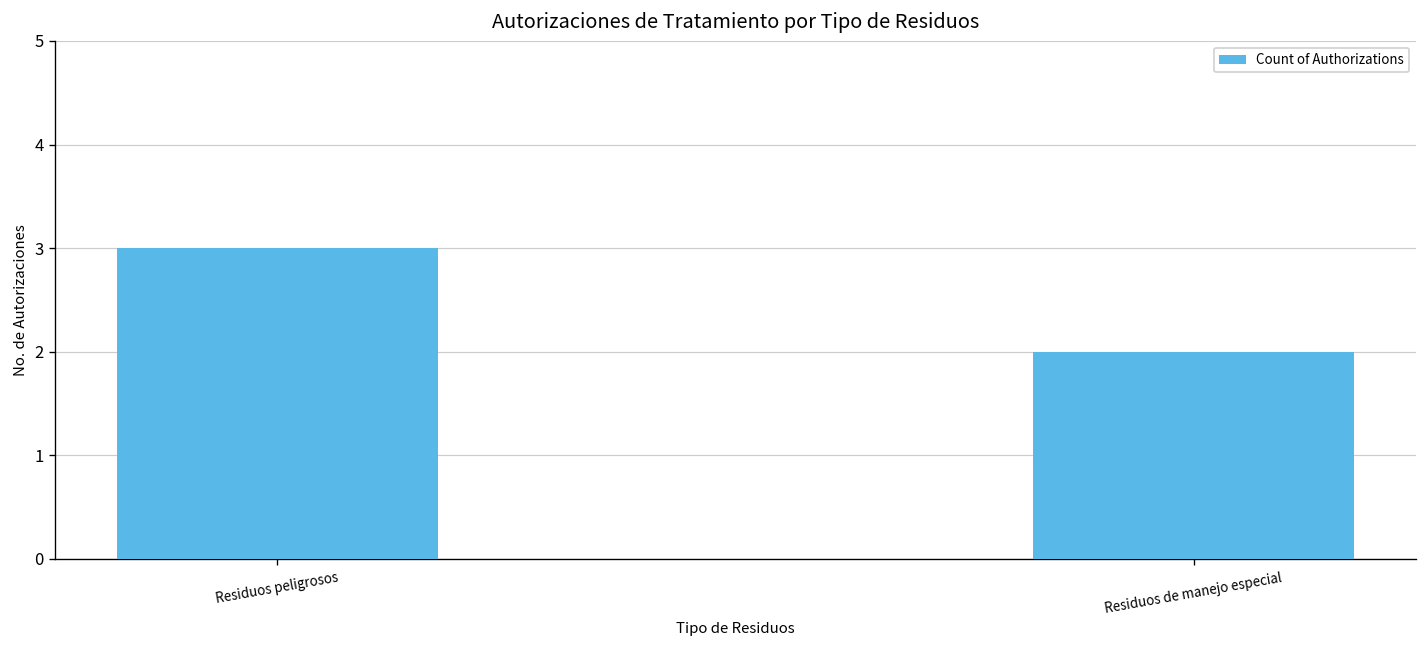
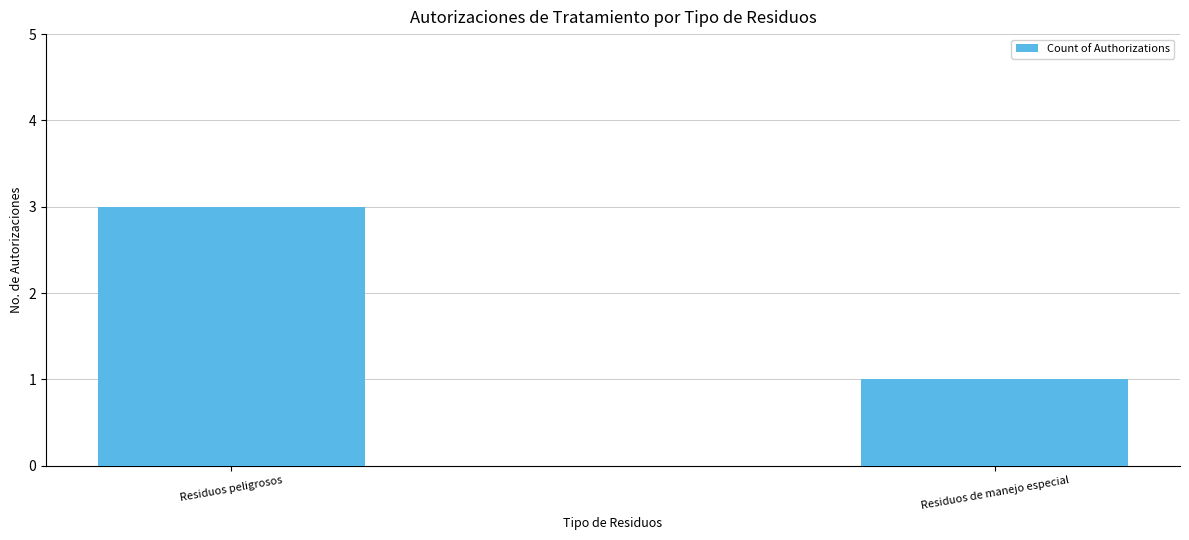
Residuos de manejo especial: 2 -> 1
